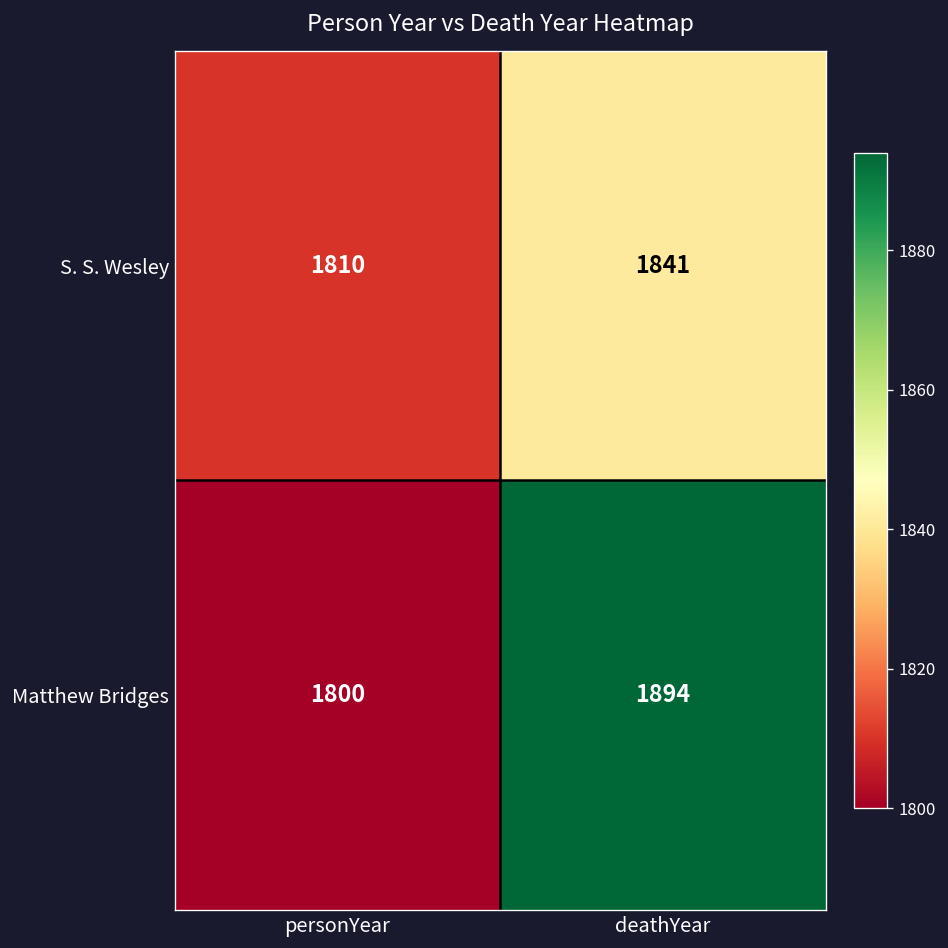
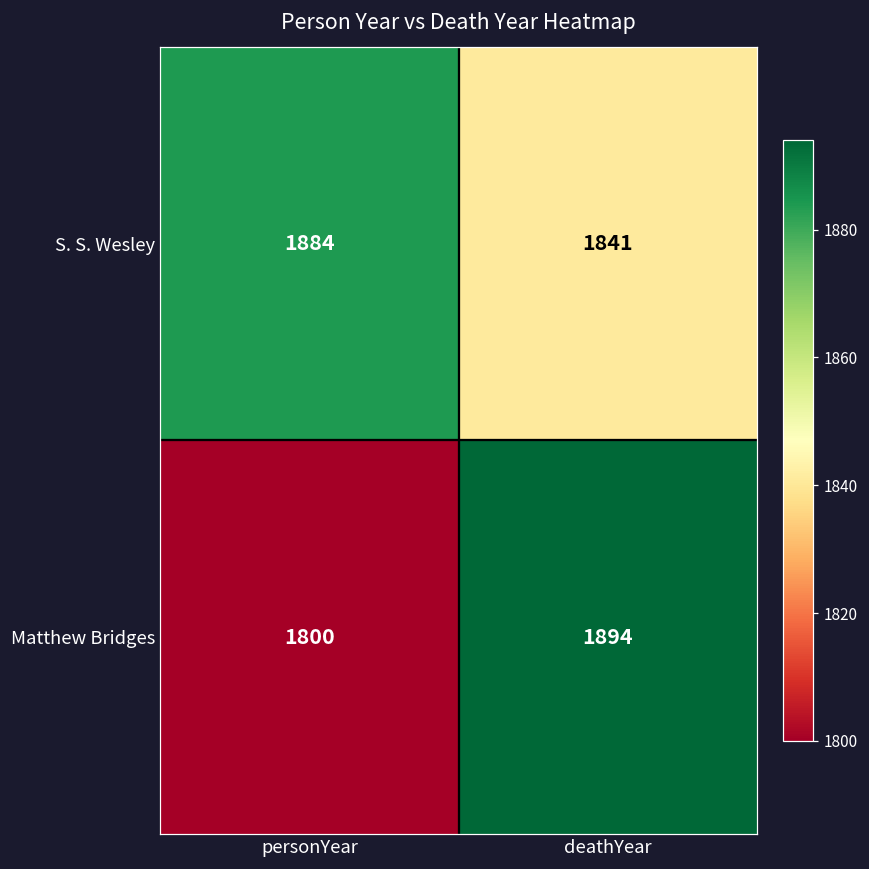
S. S. Wesley, personYear: 1810 -> 1884
